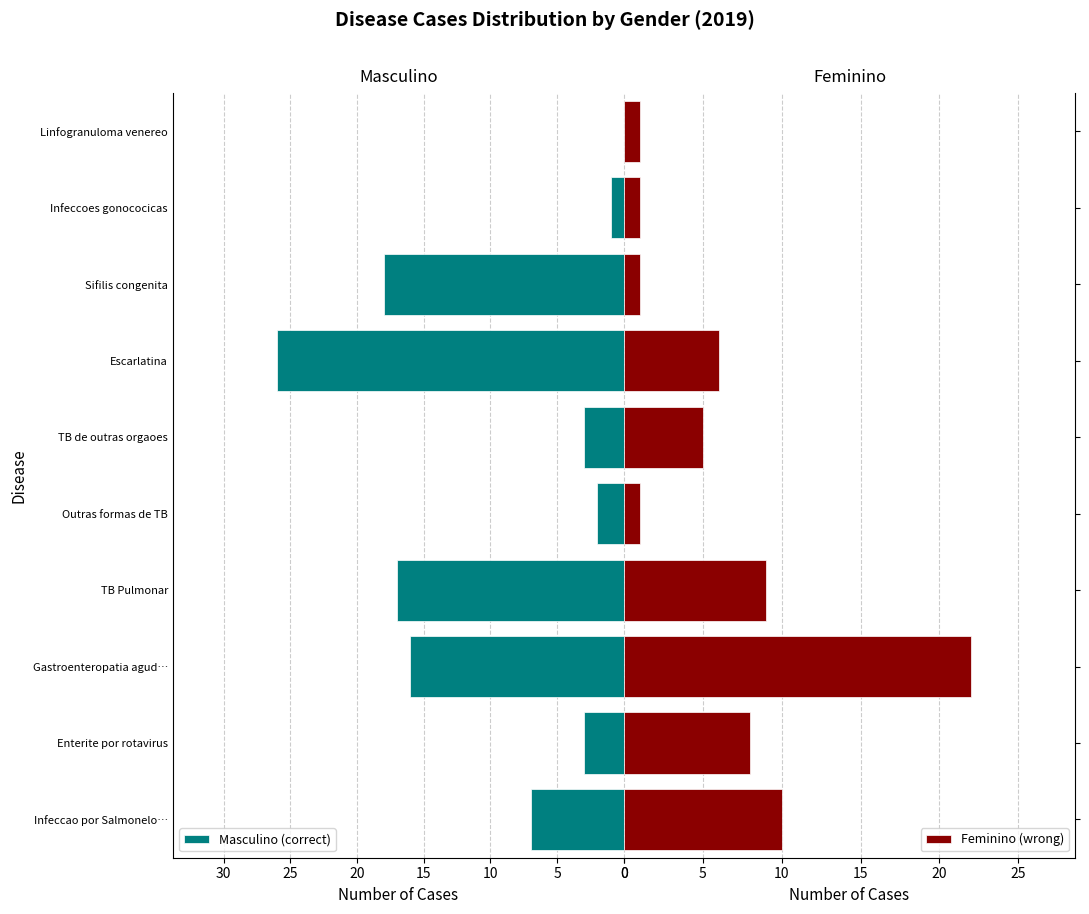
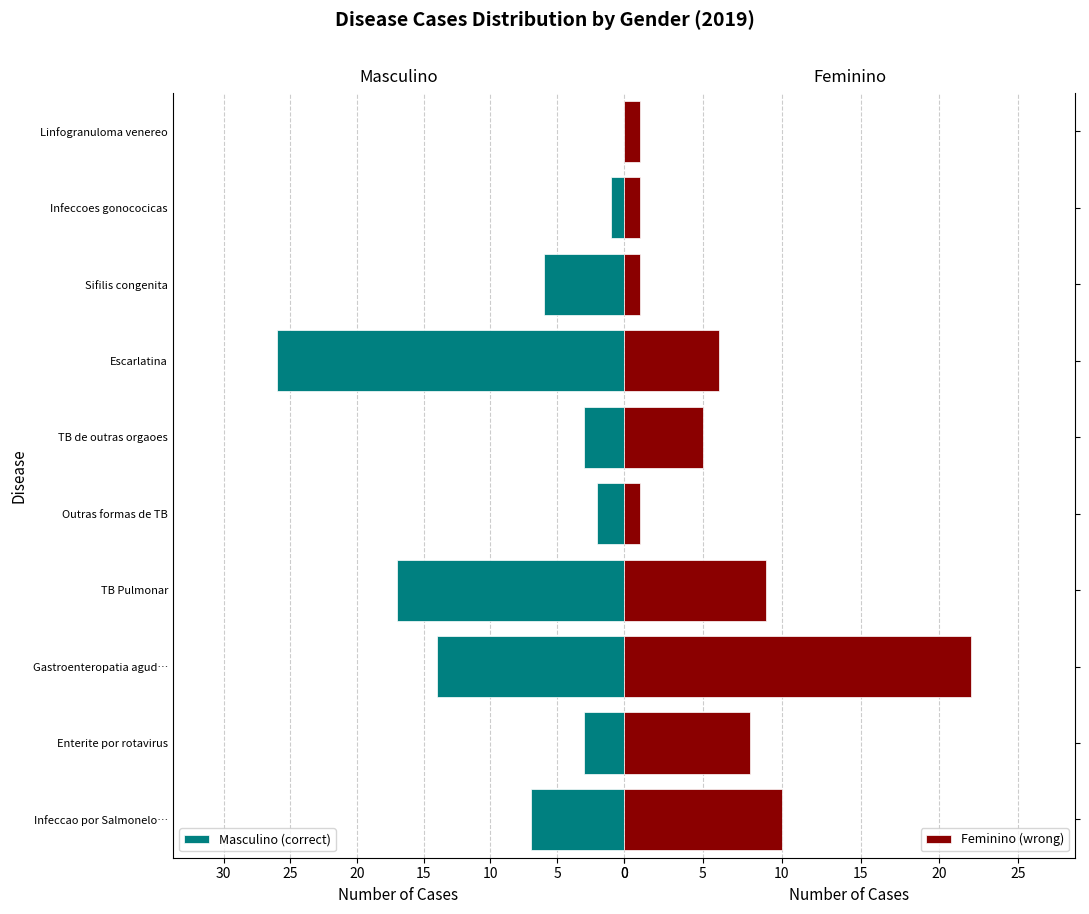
Masculino, Sifilis congenita: 18 -> 6
Masculino, Gastroenteropatia agud…: 16 -> 14
